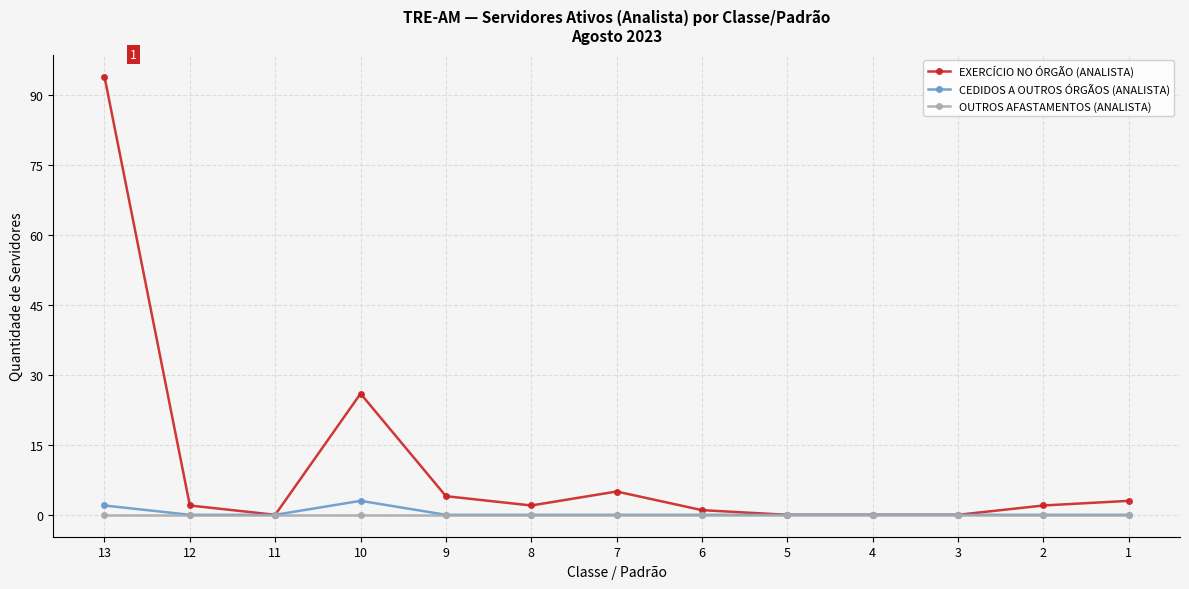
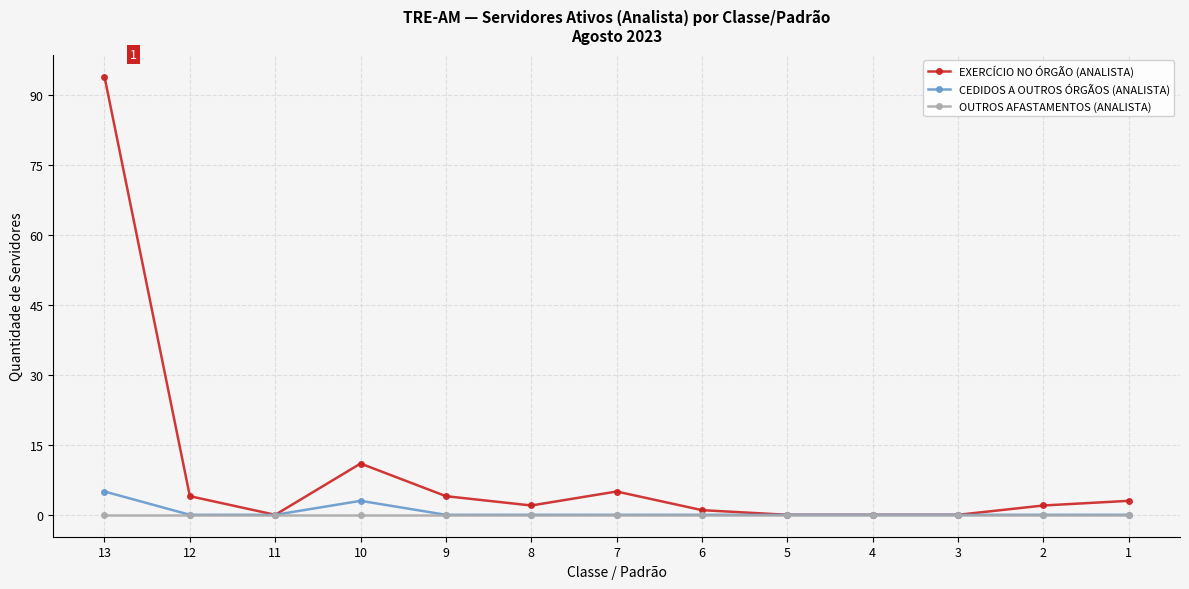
CEDIDOS A OUTROS ÓRGÃOS (ANALISTA), 13: 2 -> 5
EXERCÍCIO NO ÓRGÃO (ANALISTA), 12: 2 -> 4
EXERCÍCIO NO ÓRGÃO (ANALISTA), 10: 26 -> 11
